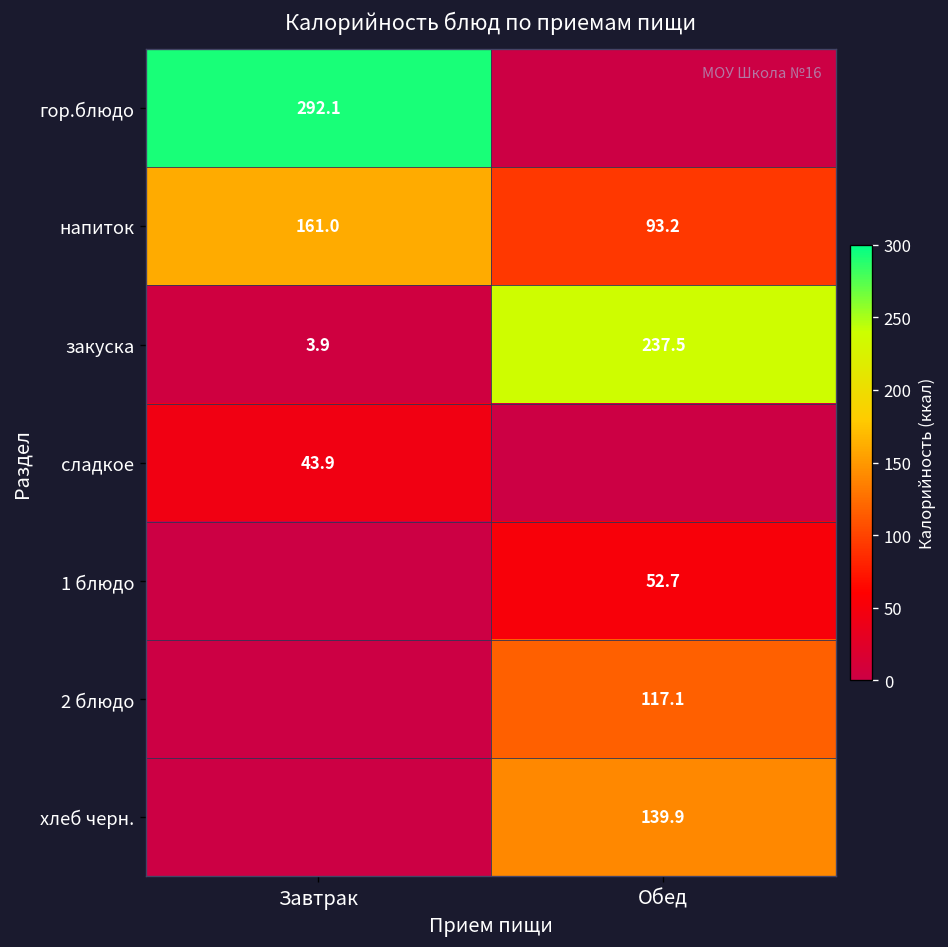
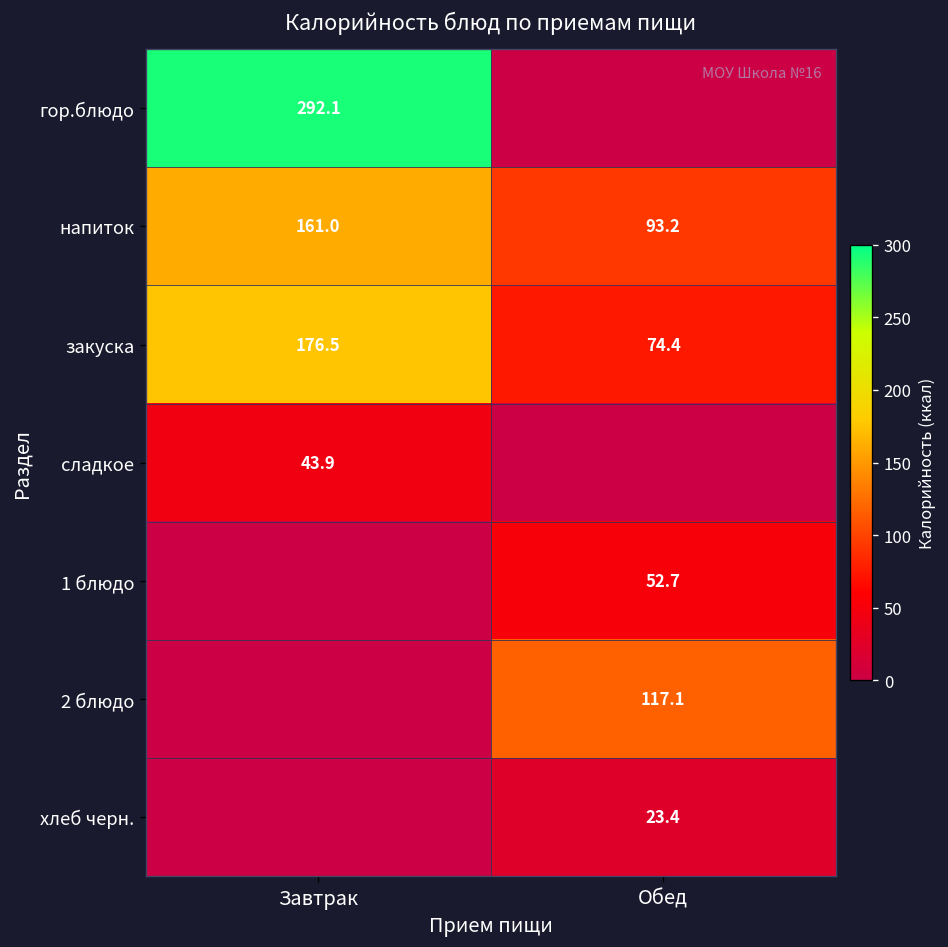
закуска, Завтрак: 3.9 -> 176.5
закуска, Обед: 237.5 -> 74.4
хлеб черн., Обед: 139.9 -> 23.4
